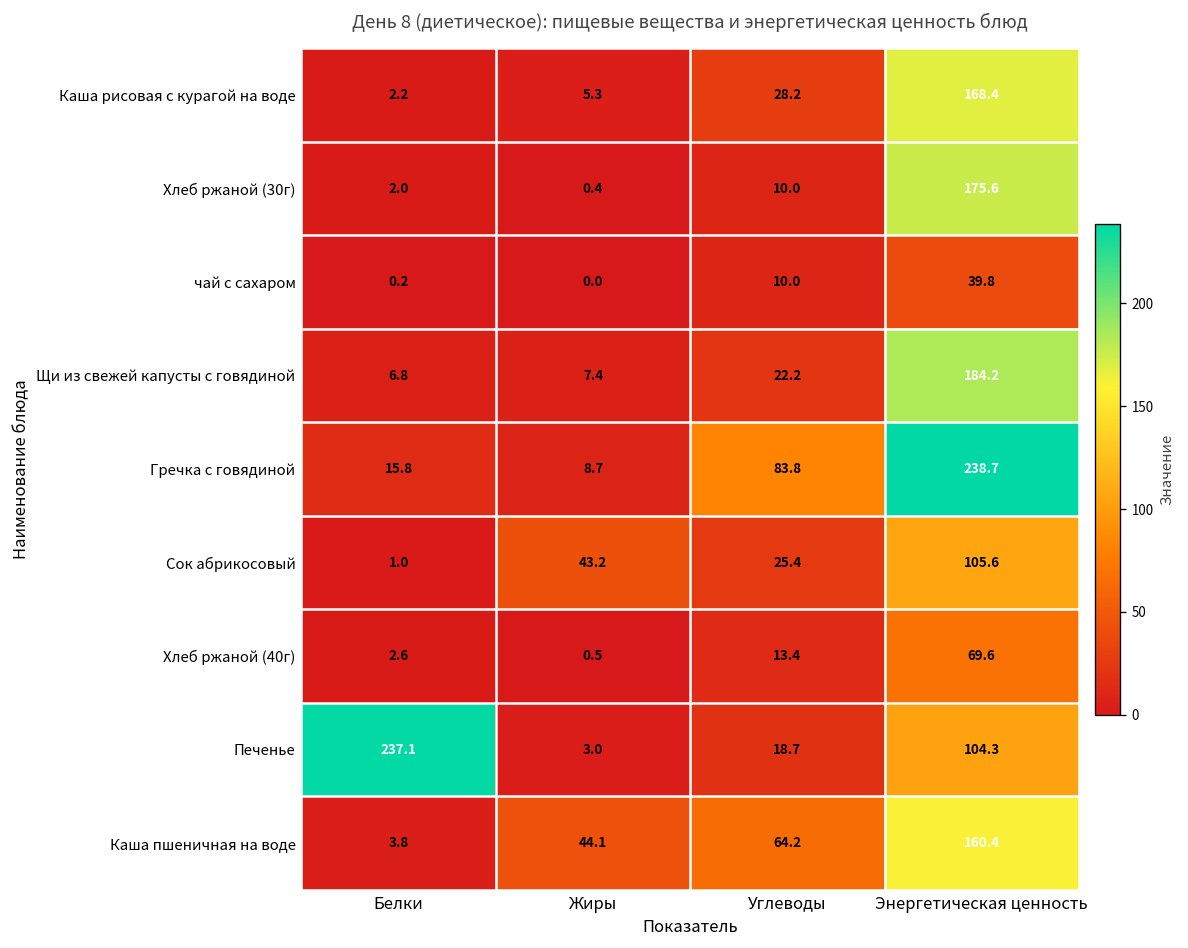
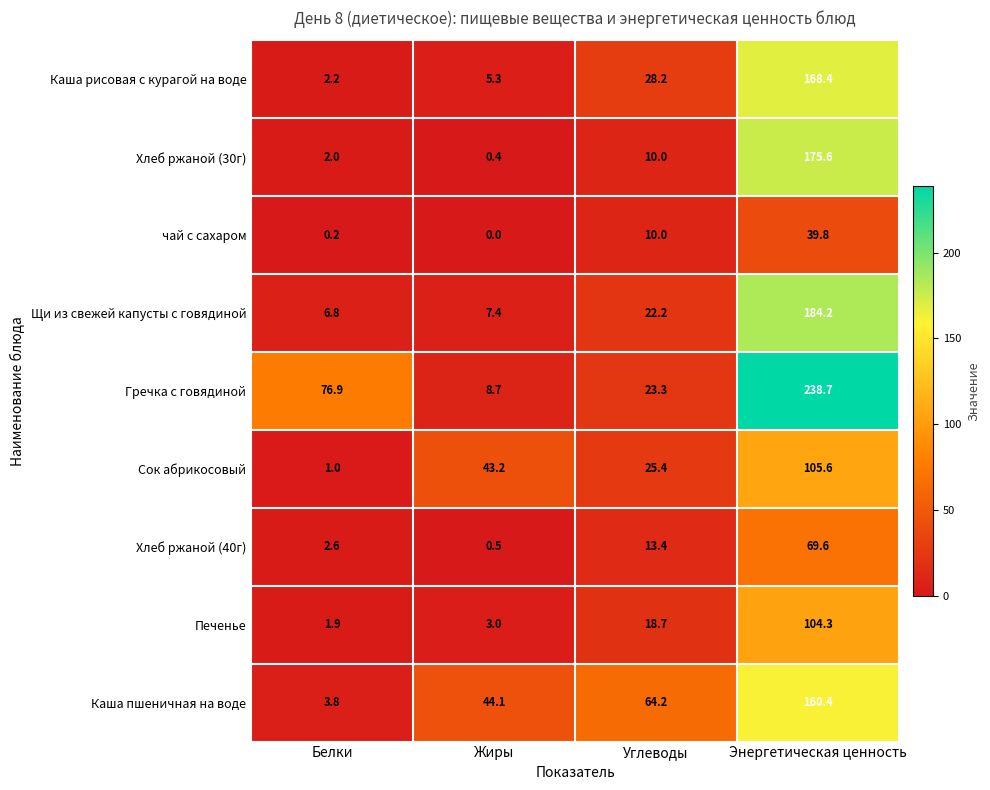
Гречка с говядиной, Белки: 15.8 -> 76.9
Гречка с говядиной, Углеводы: 83.8 -> 23.3
Печенье, Белки: 237.1 -> 1.9
